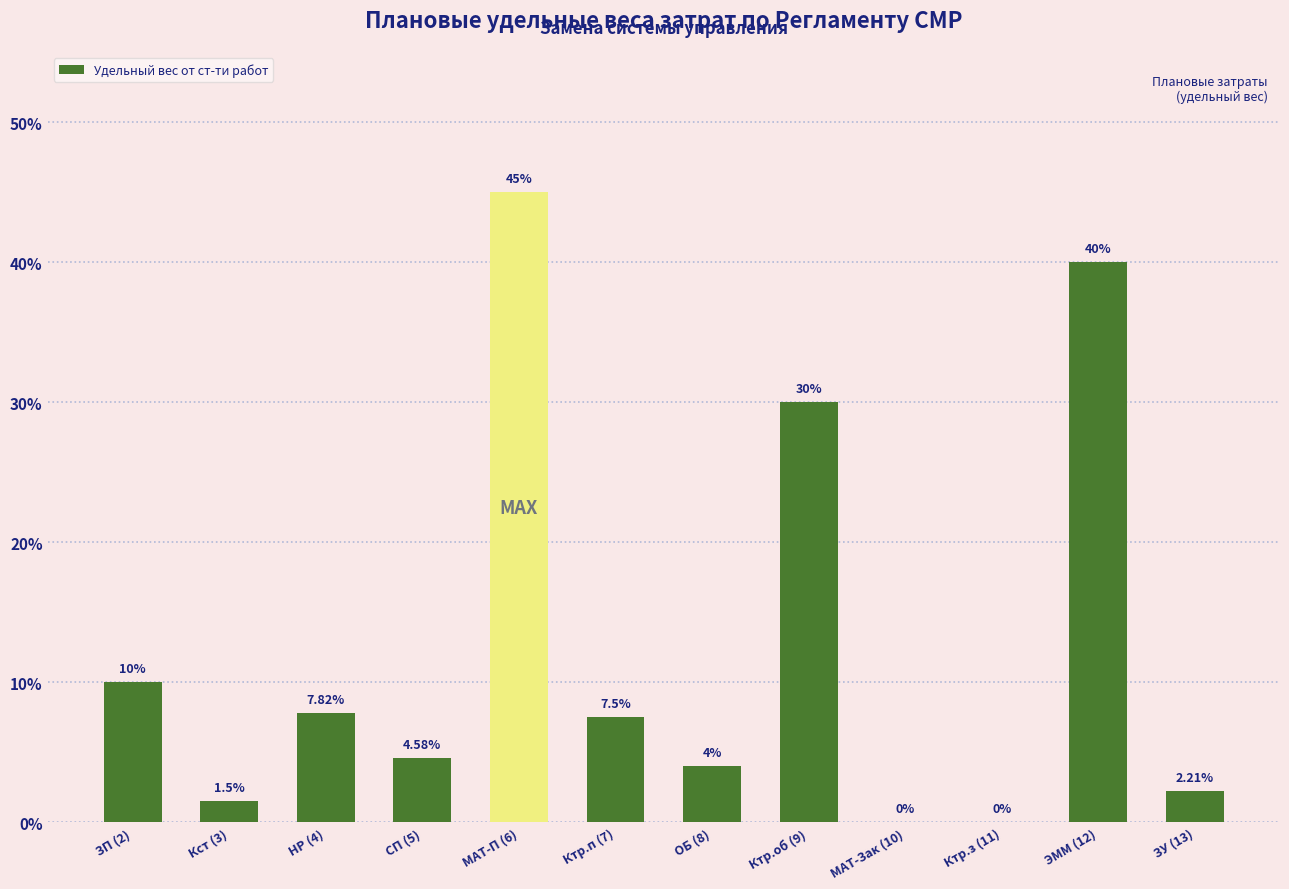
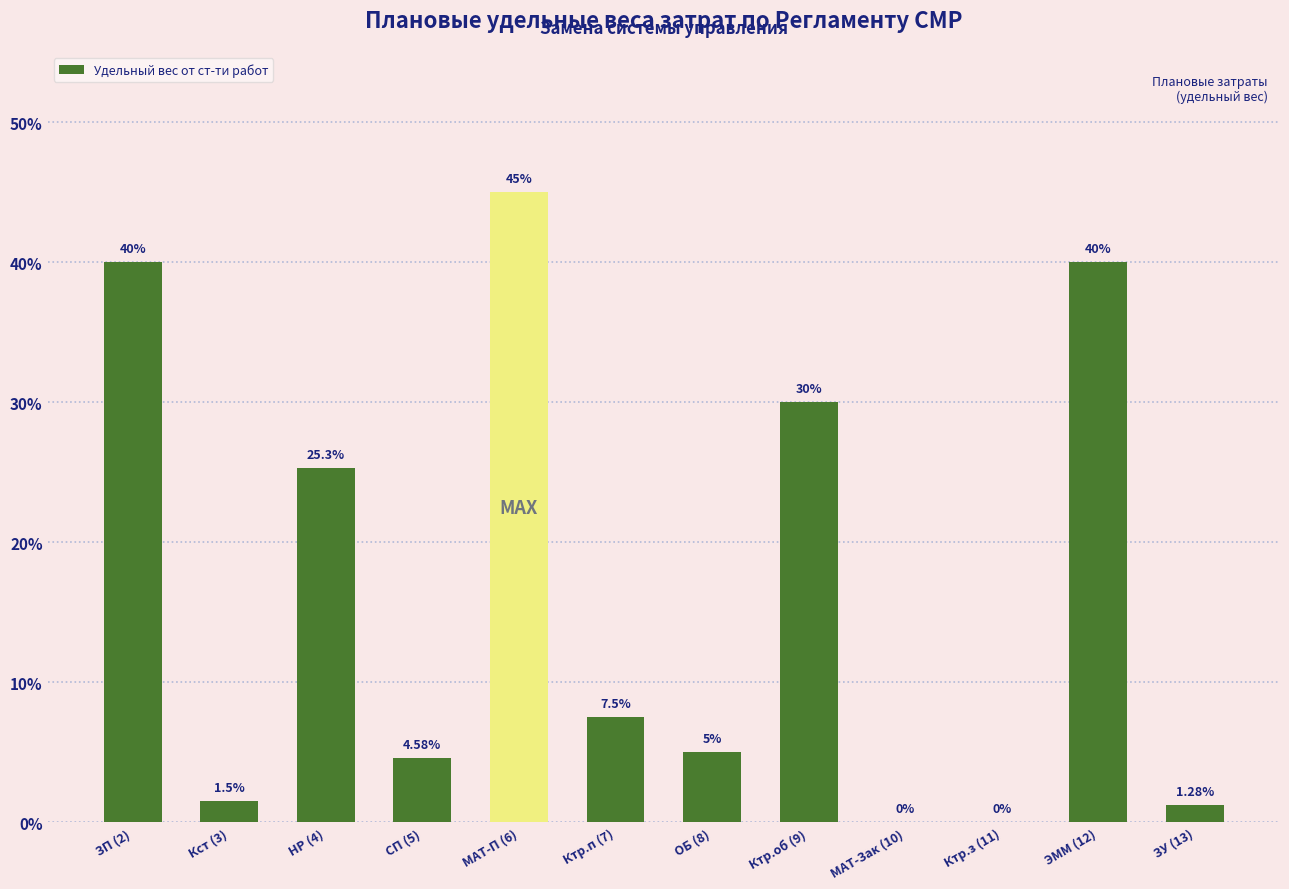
ЗП (2): 10% -> 40%
НР (4): 7.82% -> 25.3%
ОБ (8): 4% -> 5%
ЗУ (13): 2.21% -> 1.28%
